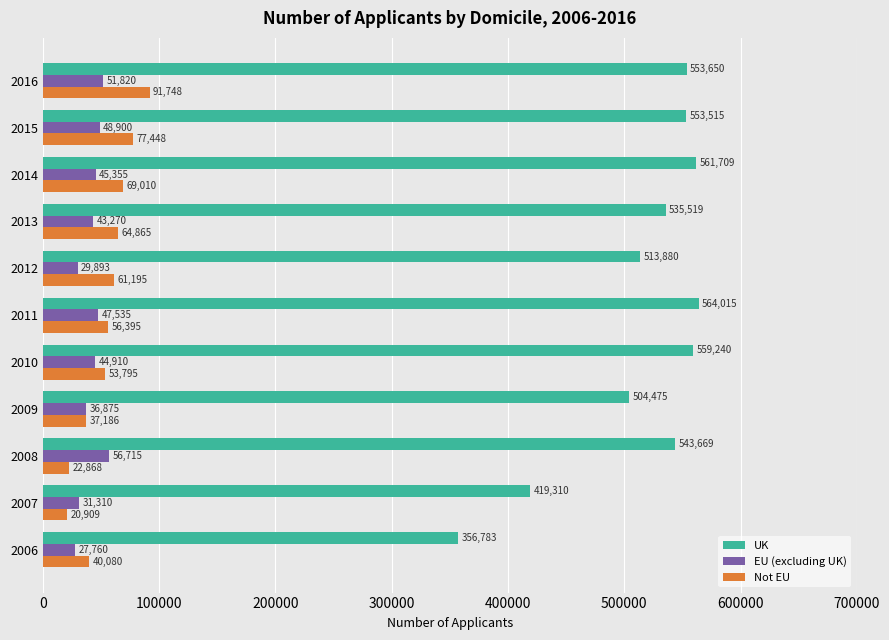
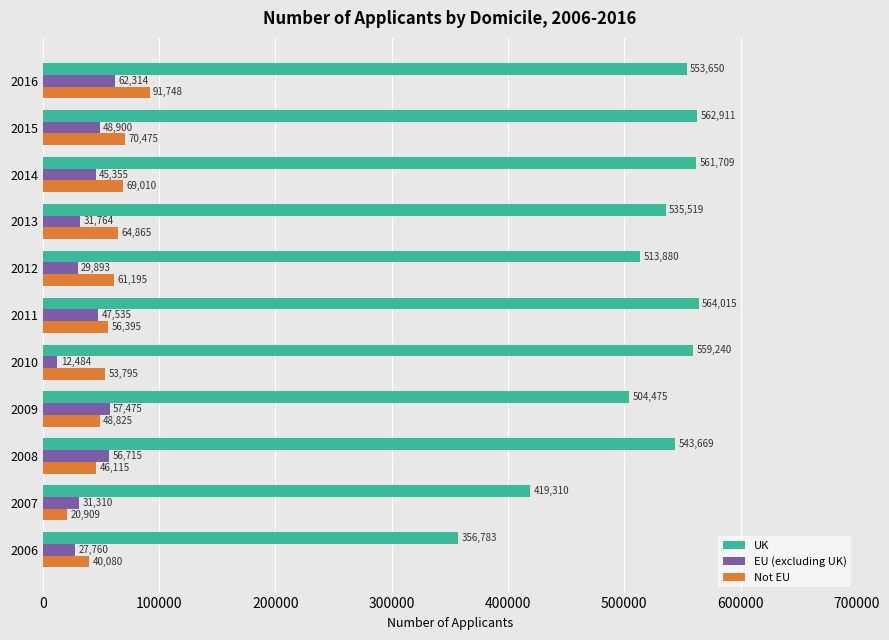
EU (excluding UK), 2016: 51,820 -> 62,314
UK, 2015: 553,515 -> 562,911
Not EU, 2015: 77,448 -> 70,475
EU (excluding UK), 2013: 43,270 -> 31,764
EU (excluding UK), 2010: 44,910 -> 12,484
EU (excluding UK), 2009: 36,875 -> 57,475
Not EU, 2009: 37,186 -> 48,825
Not EU, 2008: 22,868 -> 46,115
